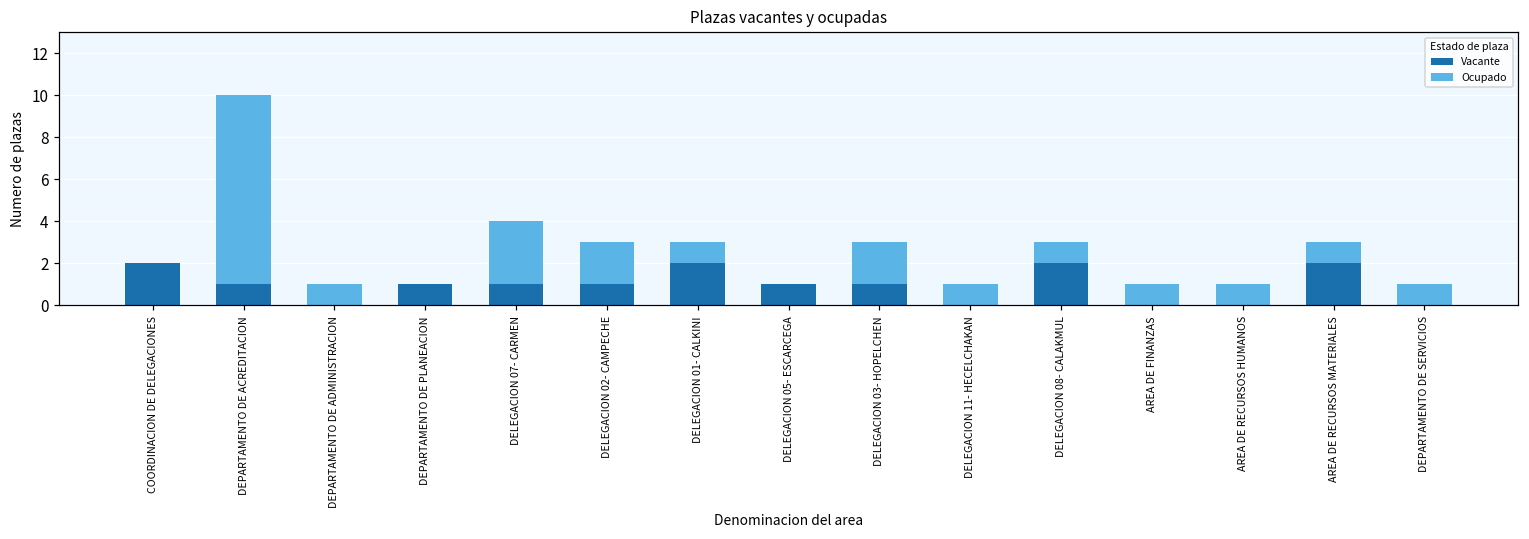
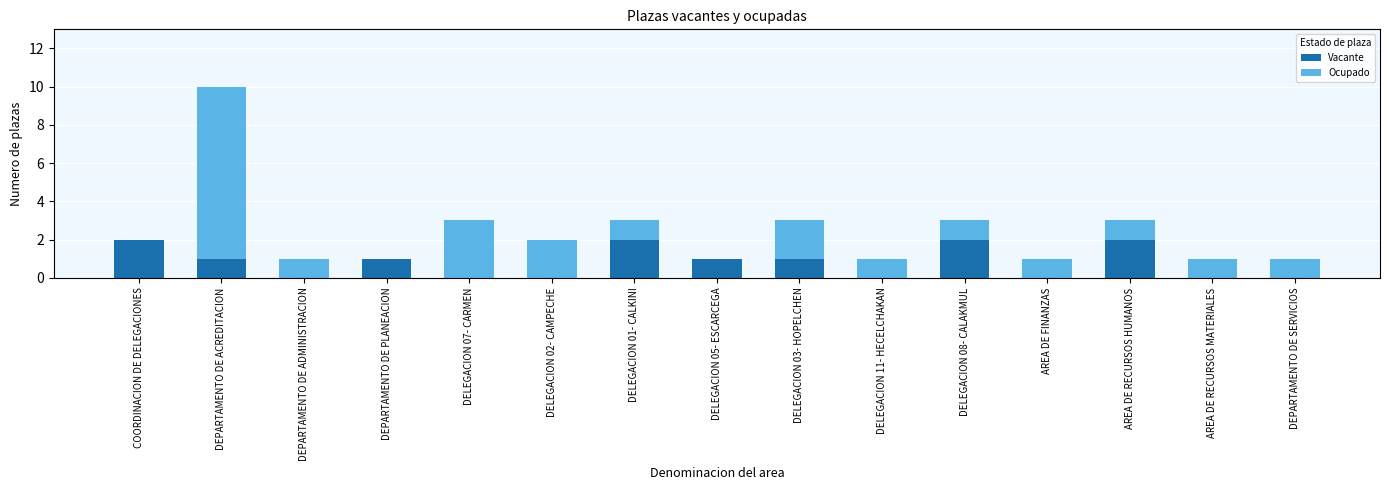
Vacante, DELEGACION 07- CARMEN: 1 -> 0
Vacante, DELEGACION 02- CAMPECHE: 1 -> 0
Vacante, AREA DE RECURSOS HUMANOS: 0 -> 2
Vacante, AREA DE RECURSOS MATERIALES: 2 -> 0
